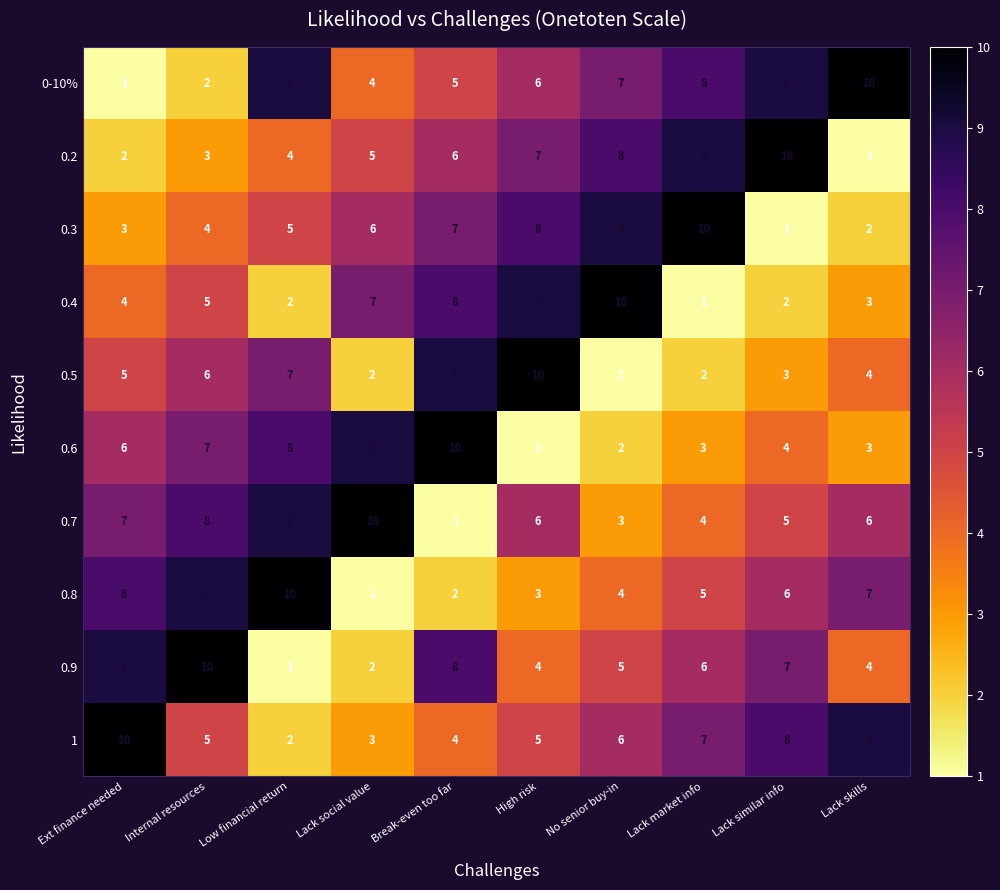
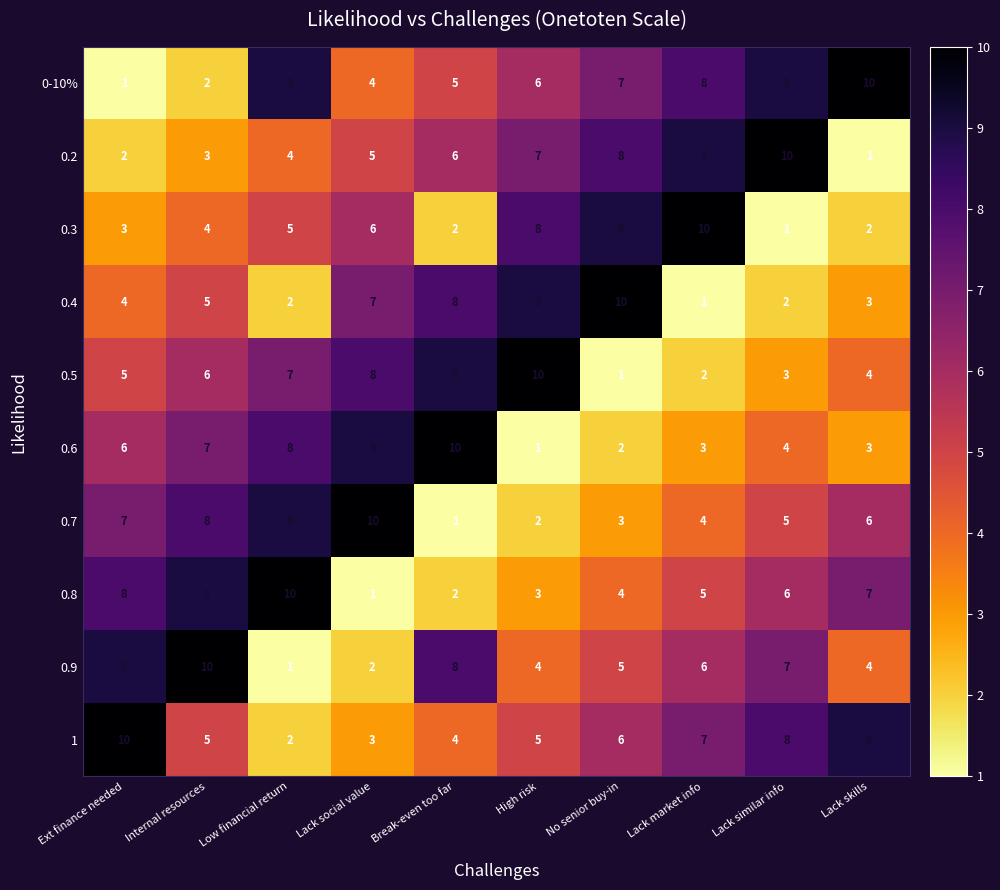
0.3, Break-even too far: 7 -> 2
0.5, Lack social value: 2 -> 8
0.7, High risk: 6 -> 2
